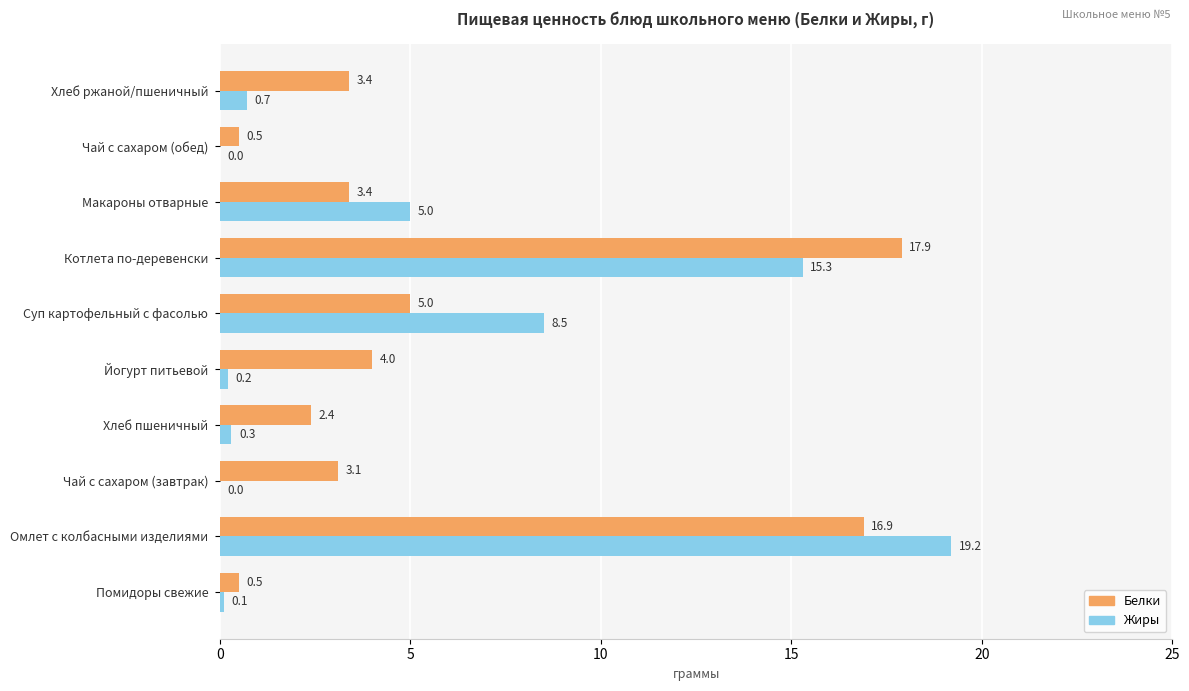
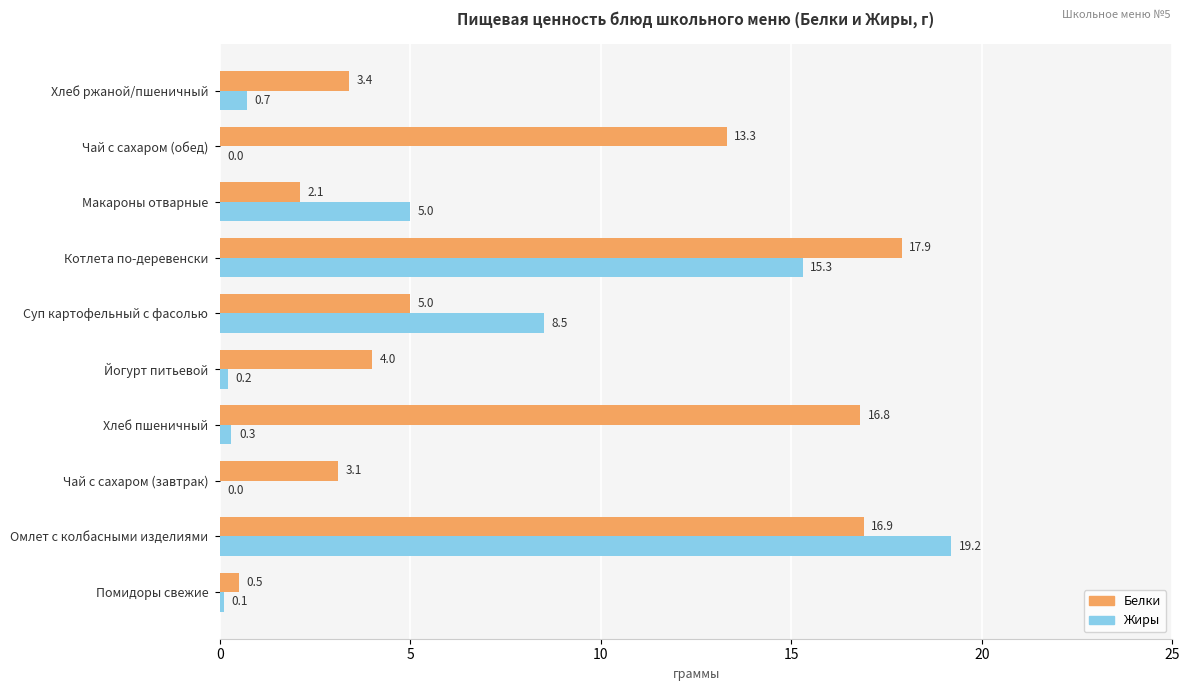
Белки, Чай с сахаром (обед): 0.5 -> 13.3
Белки, Макароны отварные: 3.4 -> 2.1
Белки, Хлеб пшеничный: 2.4 -> 16.8
